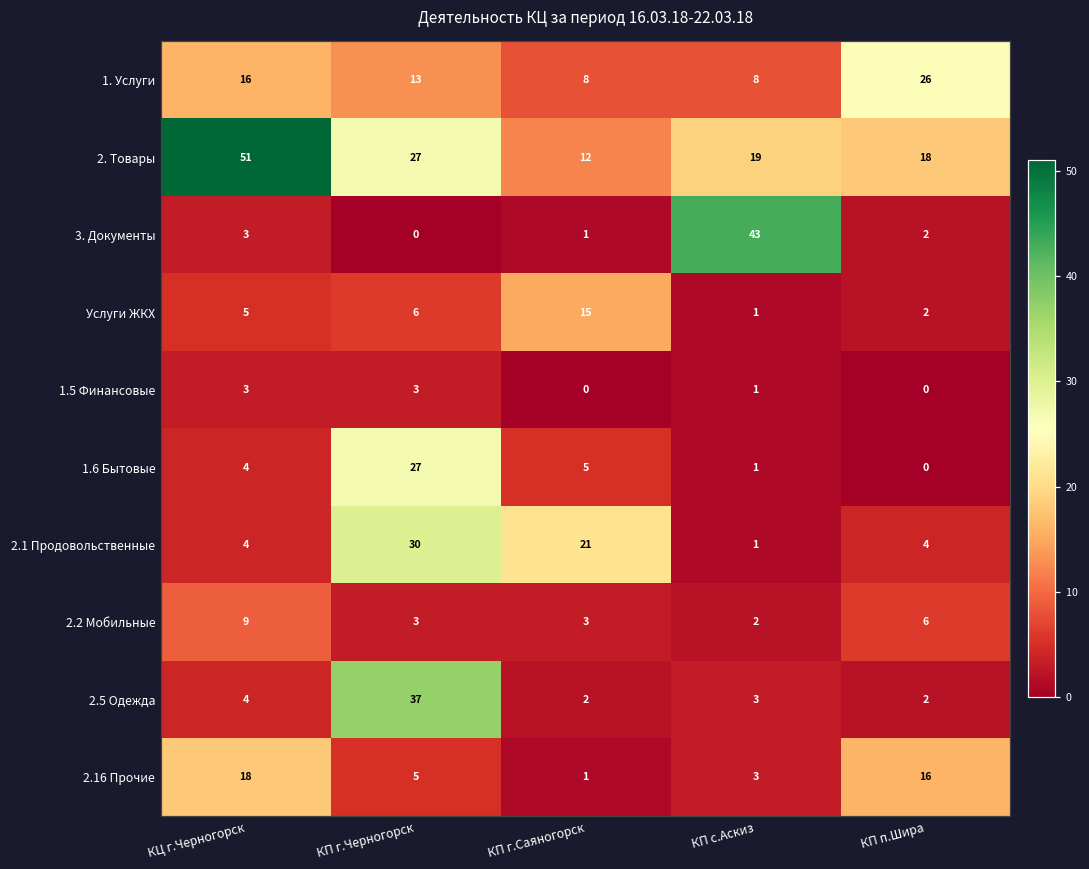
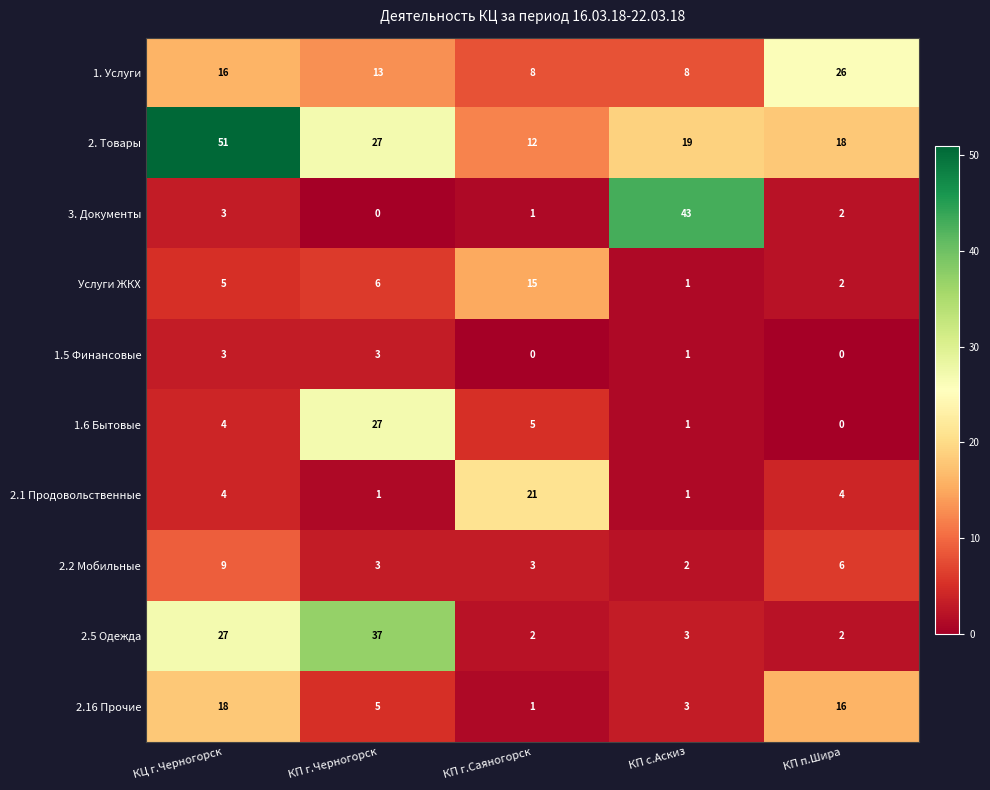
2.1 Продовольственные, КП г.Черногорск: 30 -> 1
2.5 Одежда, КЦ г.Черногорск: 4 -> 27
